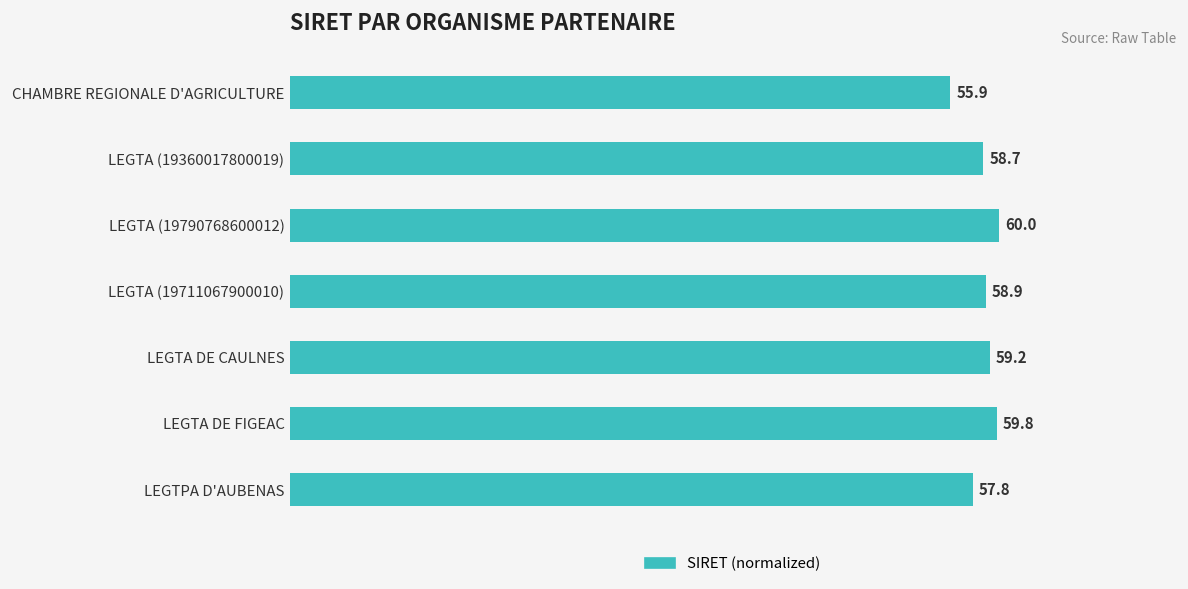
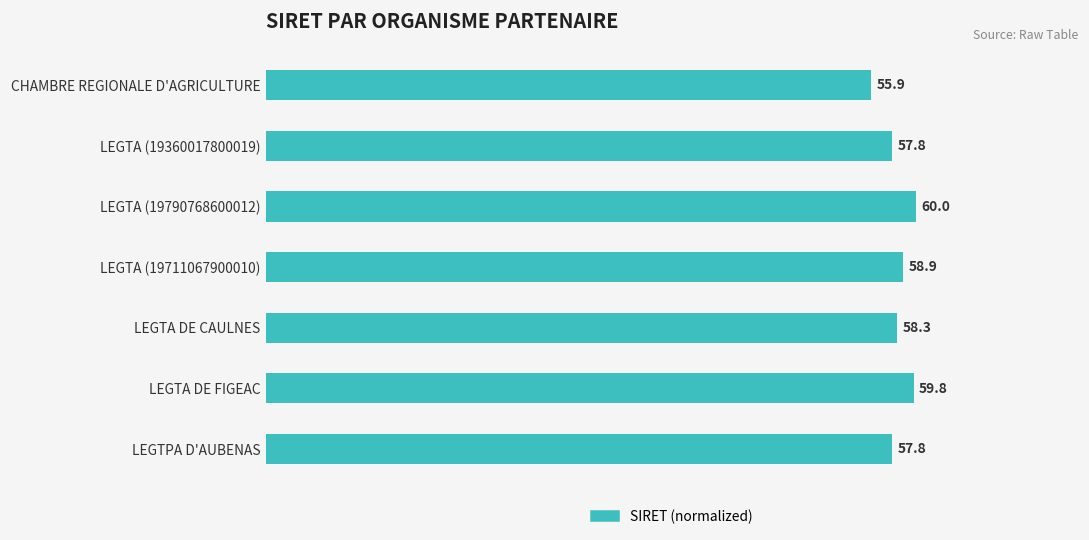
LEGTA (19360017800019): 58.7 -> 57.8
LEGTA DE CAULNES: 59.2 -> 58.3
